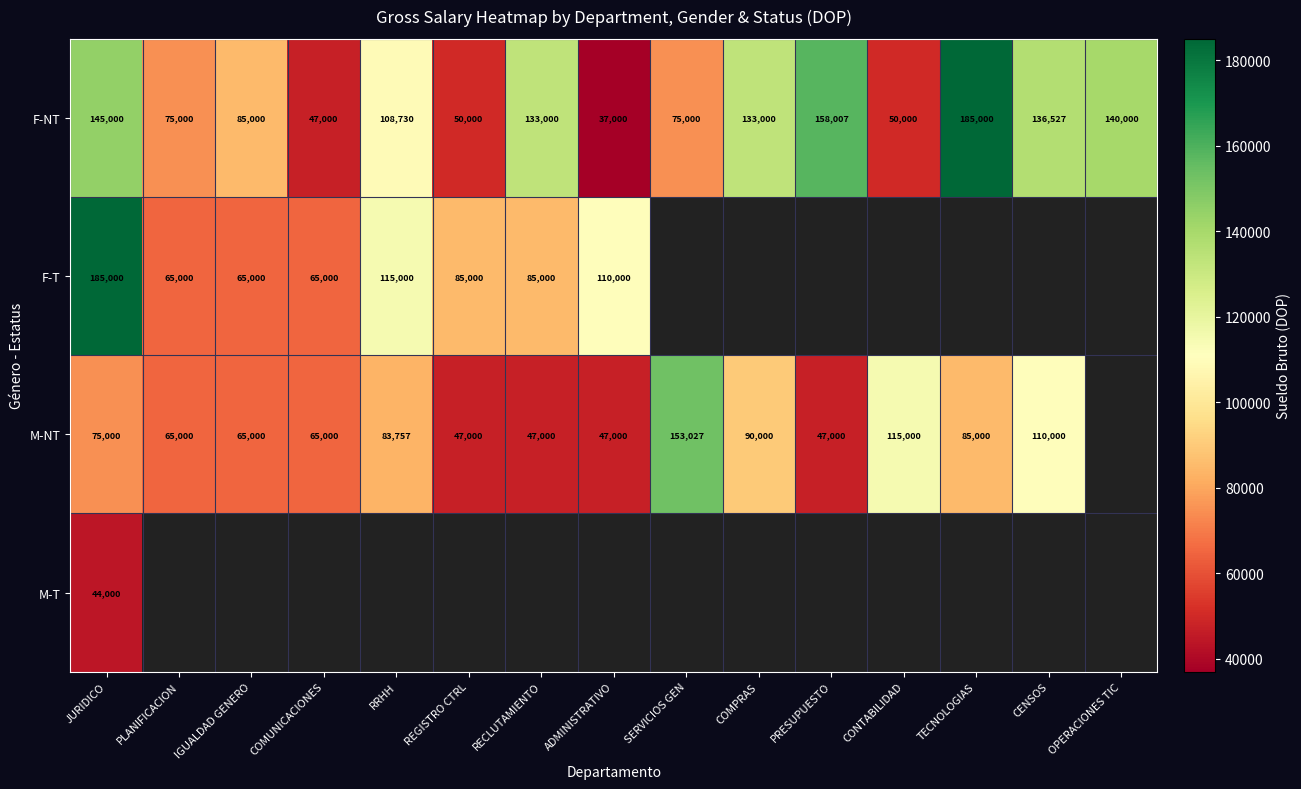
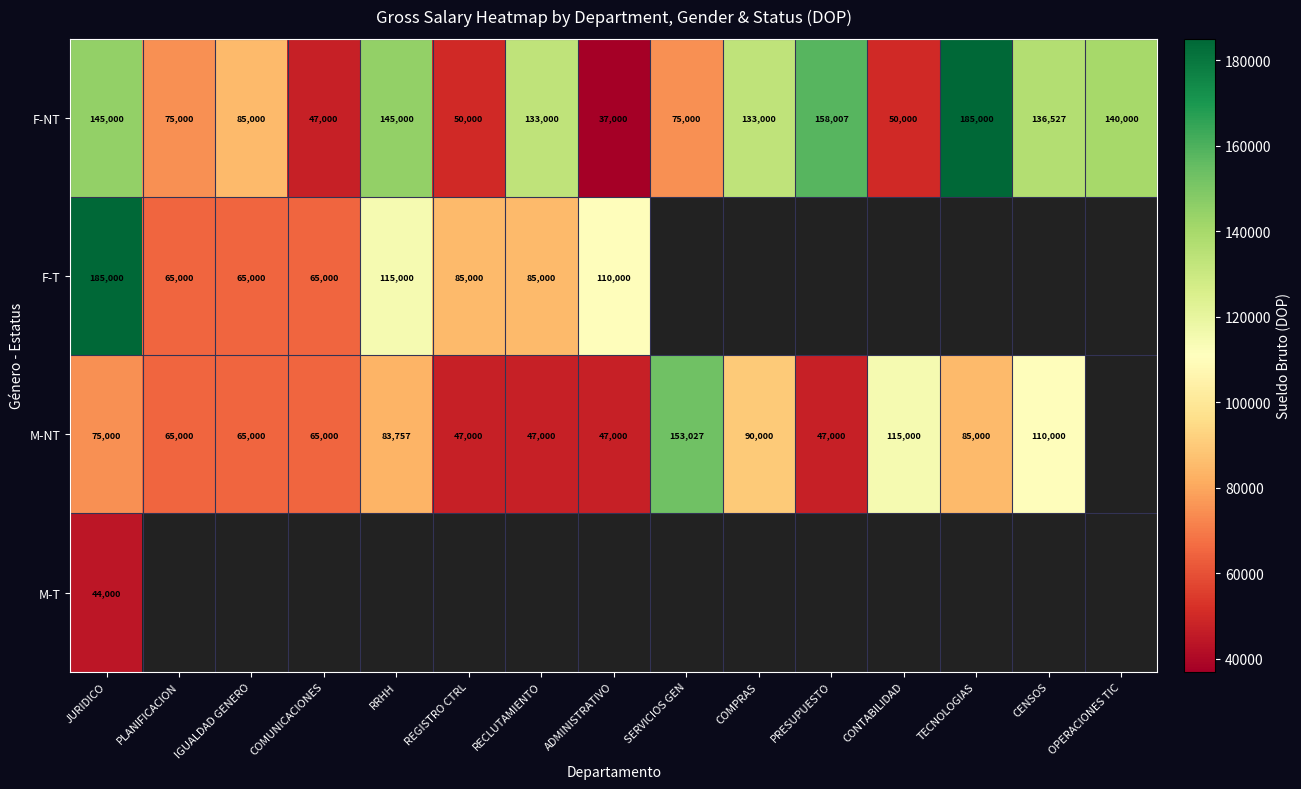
F-NT, RRHH: 108,730 -> 145,000
